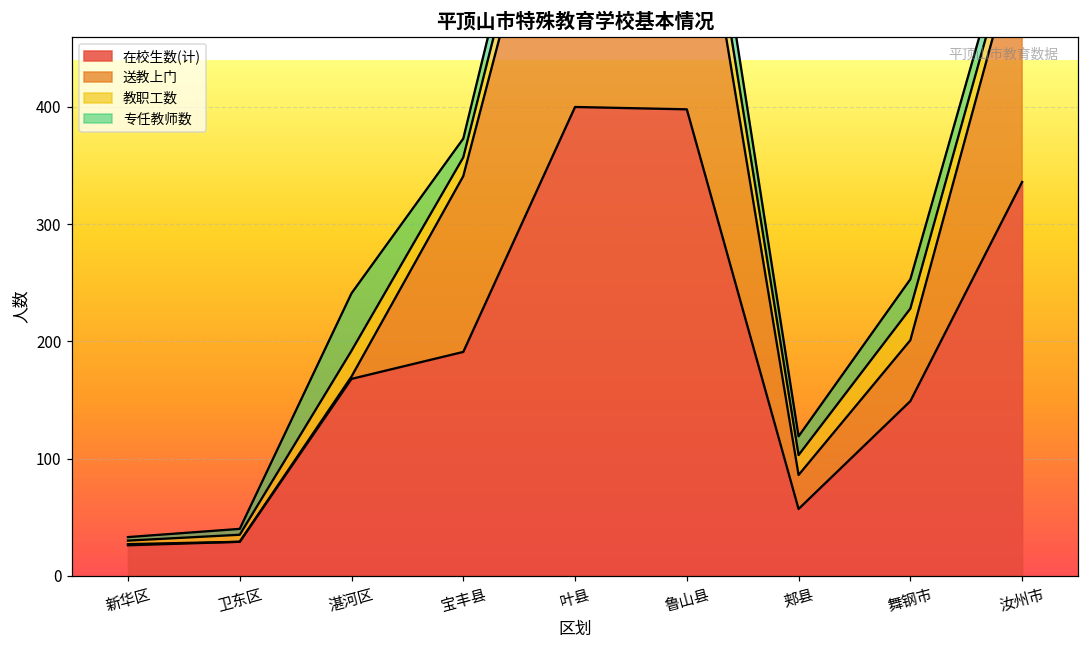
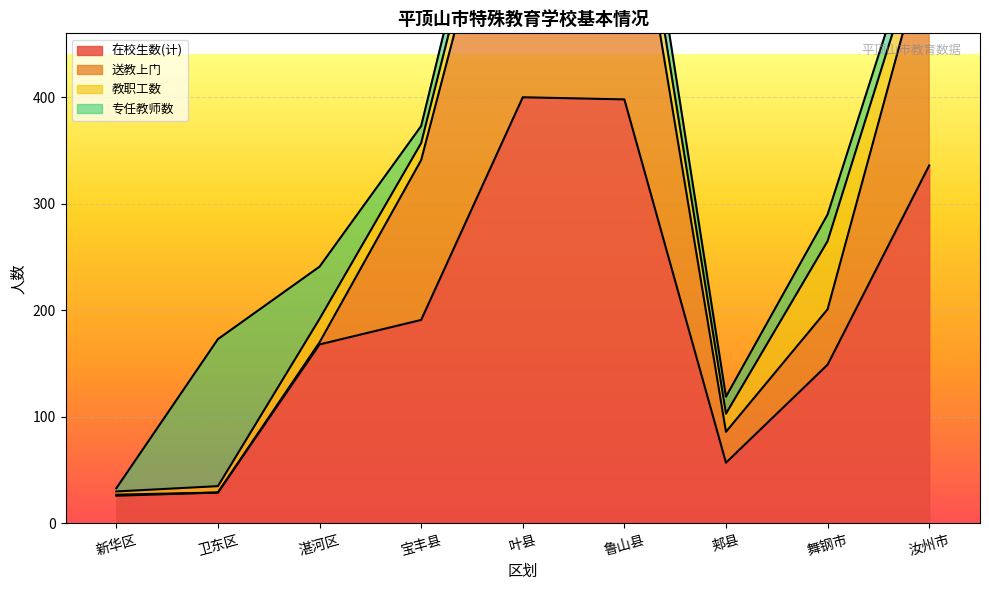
专任教师数, 卫东区: 5 -> 138
教职工数, 舞钢市: 27 -> 64
